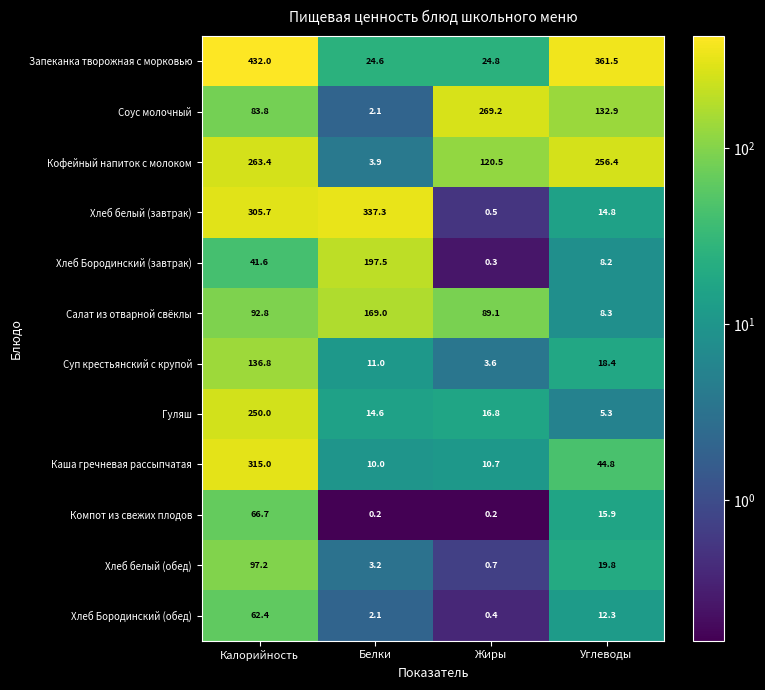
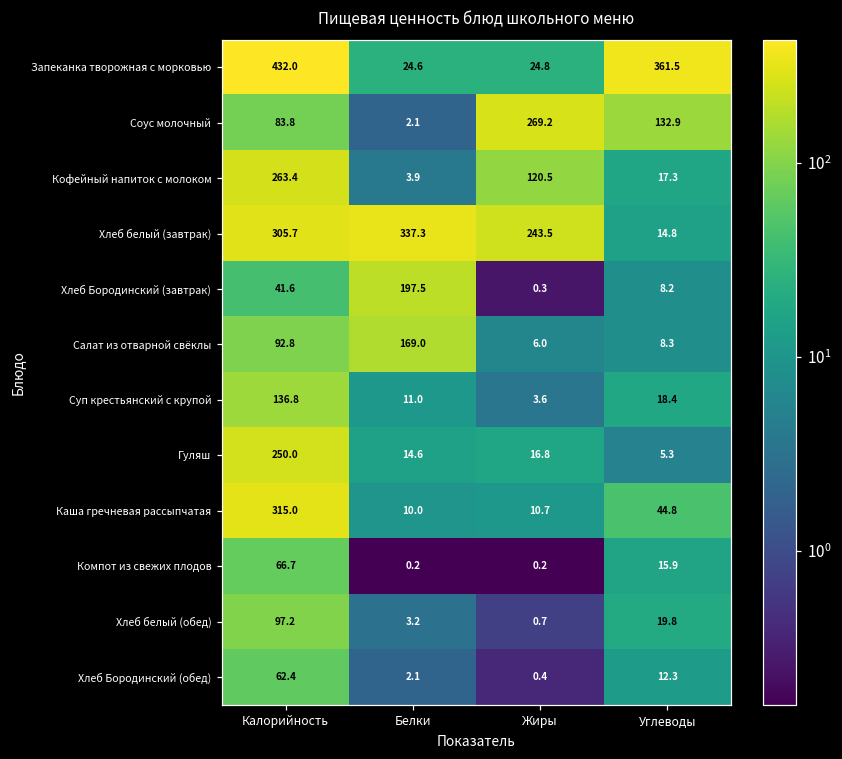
Кофейный напиток с молоком, Углеводы: 256.4 -> 17.3
Хлеб белый (завтрак), Жиры: 0.5 -> 243.5
Салат из отварной свёклы, Жиры: 89.1 -> 6.0
